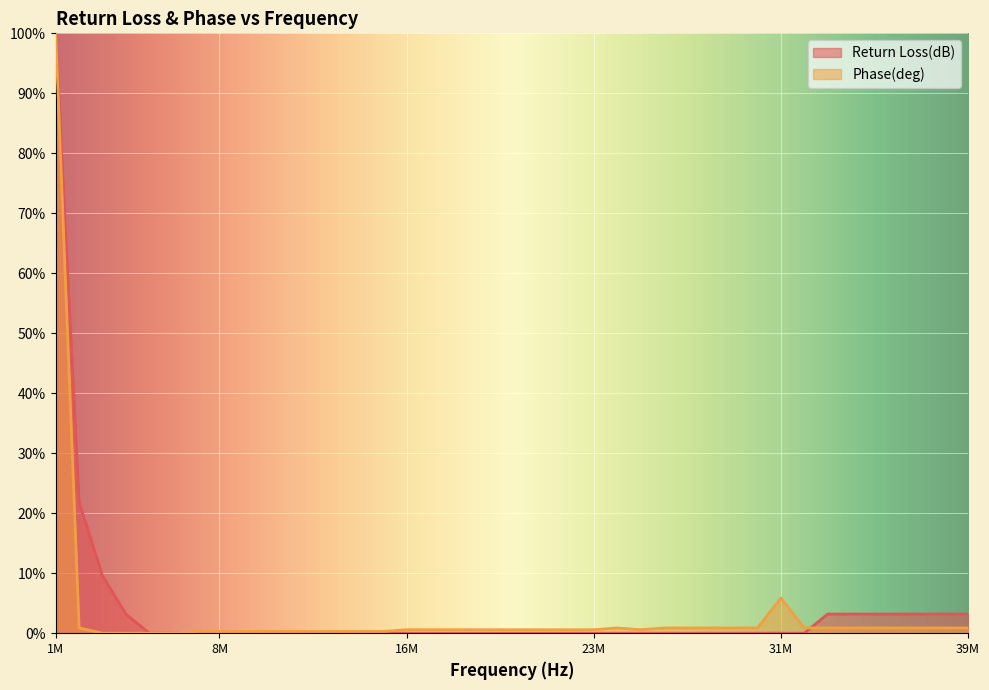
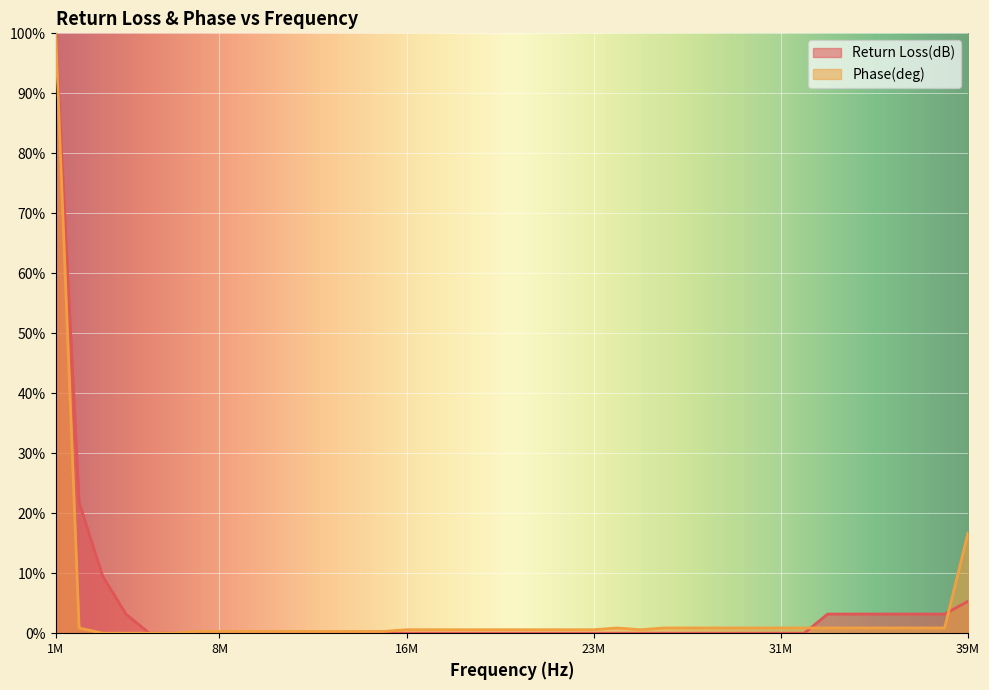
Phase(deg), 31M: 6% -> 1%
Return Loss(dB), 39M: 3% -> 5%
Phase(deg), 39M: 1% -> 17%
